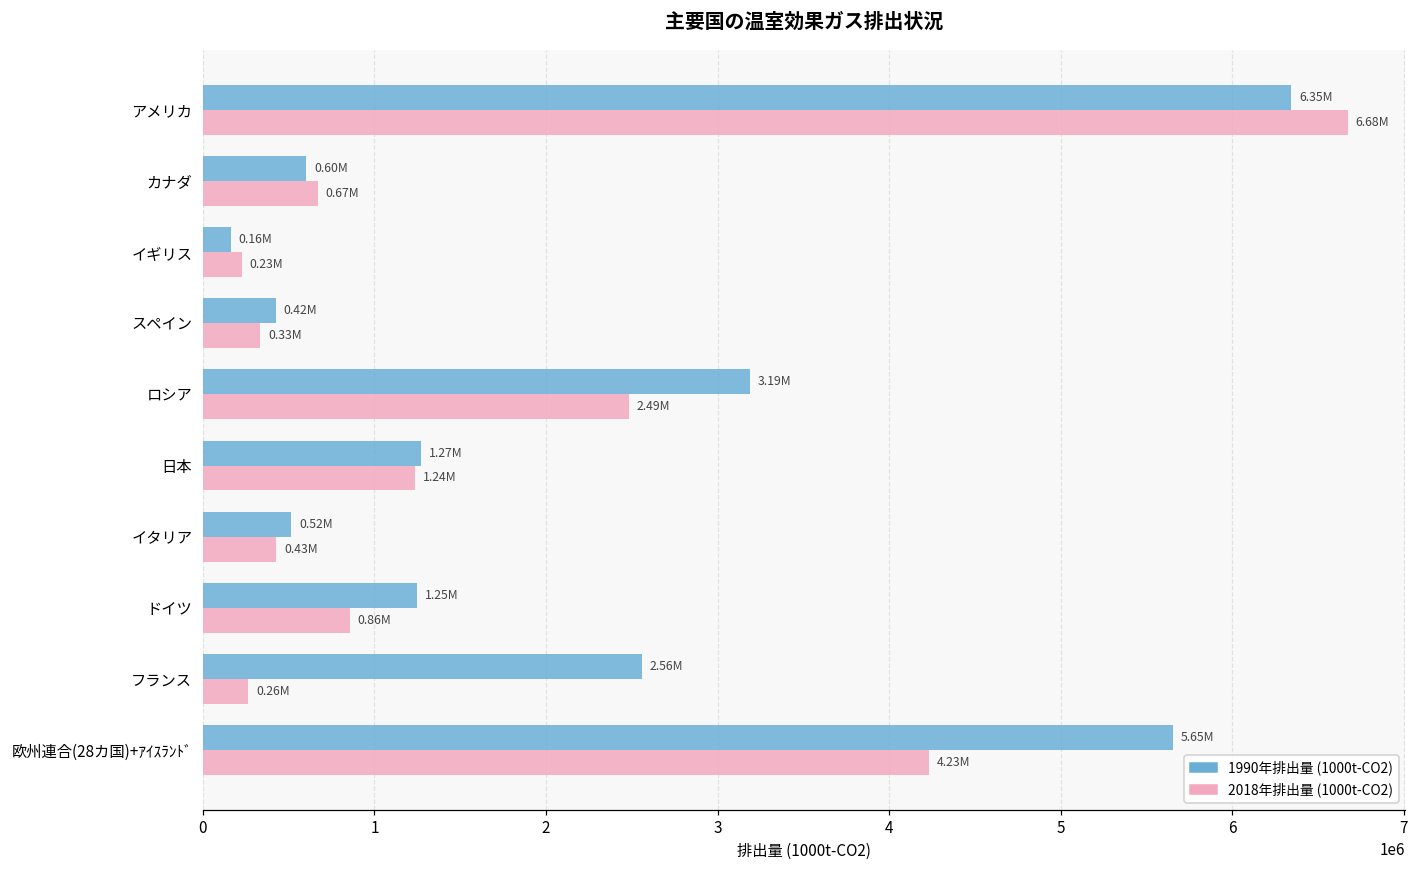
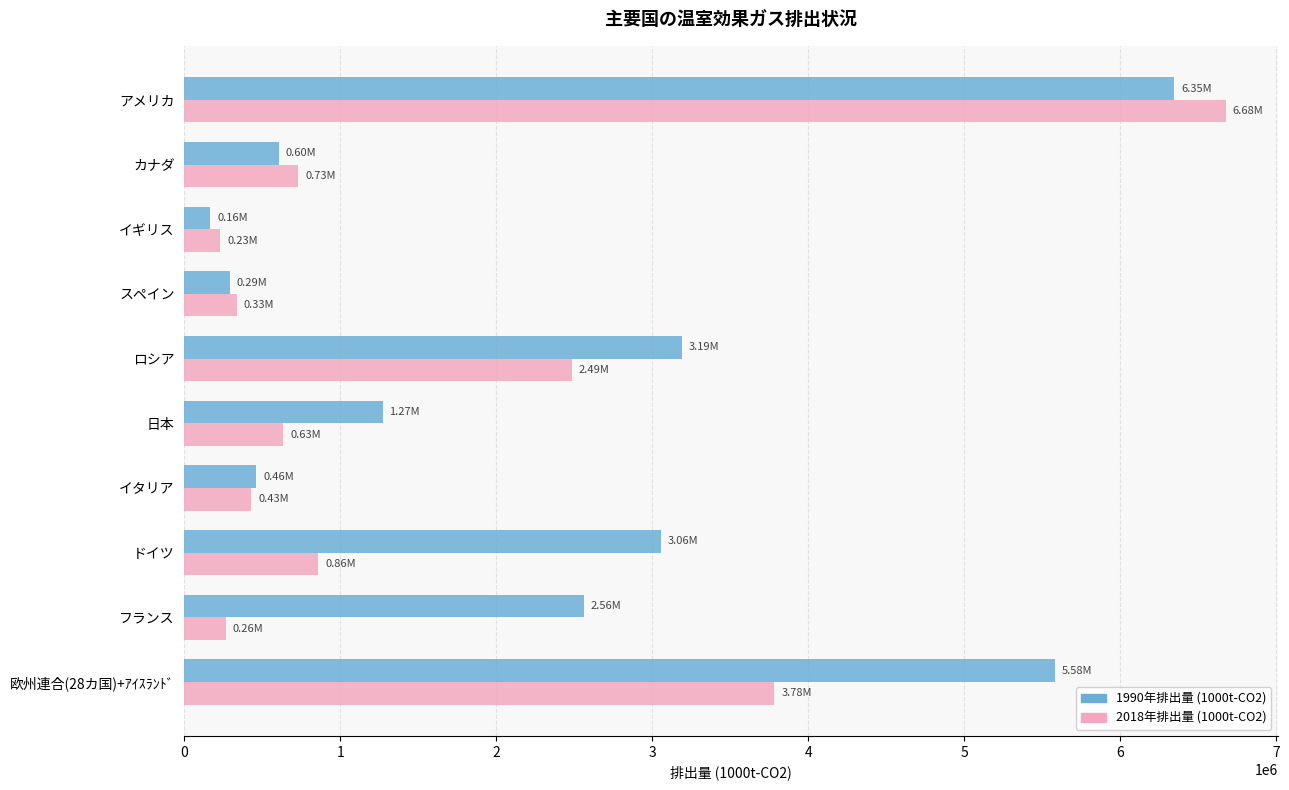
2018年排出量 (1000t-CO2), カナダ: 0.67M -> 0.73M
1990年排出量 (1000t-CO2), スペイン: 0.42M -> 0.29M
2018年排出量 (1000t-CO2), 日本: 1.24M -> 0.63M
1990年排出量 (1000t-CO2), イタリア: 0.52M -> 0.46M
1990年排出量 (1000t-CO2), ドイツ: 1.25M -> 3.06M
1990年排出量 (1000t-CO2), 欧州連合(28カ国)+ｱｲｽﾗﾝﾄﾞ: 5.65M -> 5.58M
2018年排出量 (1000t-CO2), 欧州連合(28カ国)+ｱｲｽﾗﾝﾄﾞ: 4.23M -> 3.78M
